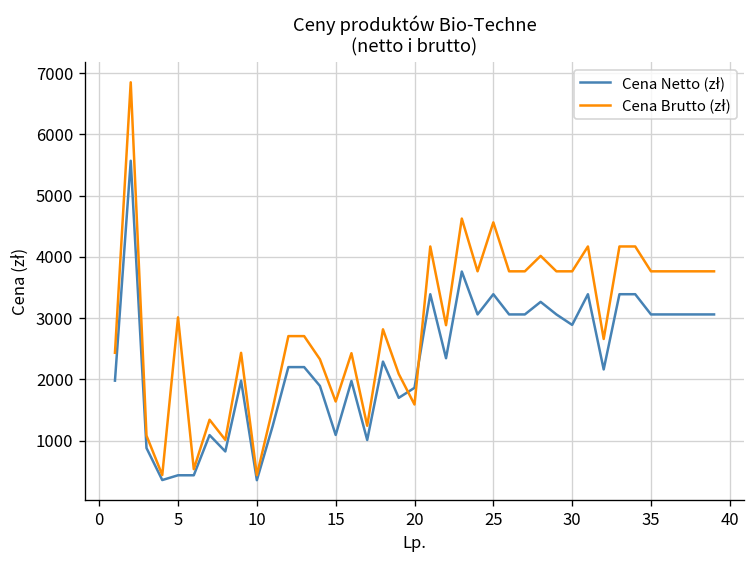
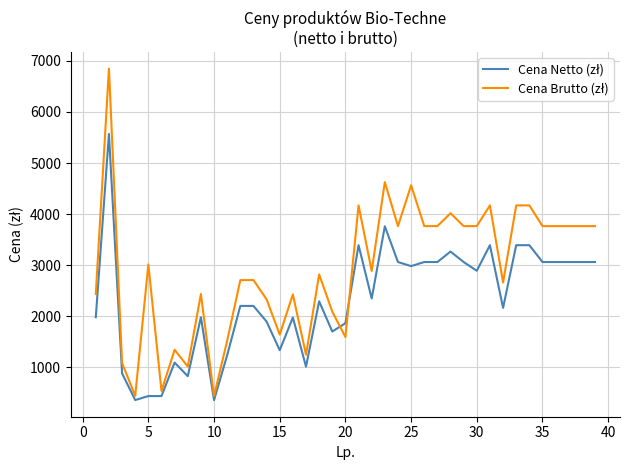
Cena Netto (zł), 15: 1100 -> 1300
Cena Netto (zł), 25: 3400 -> 3000
